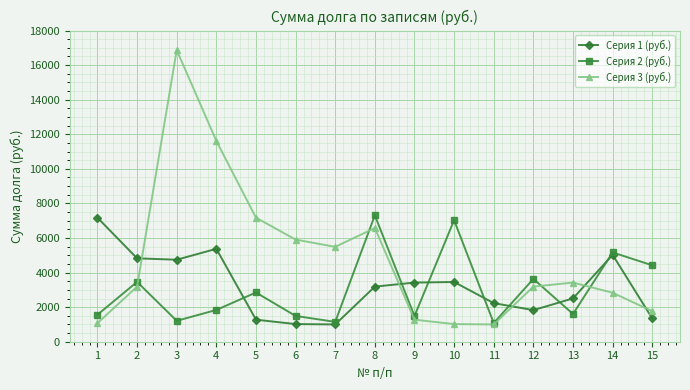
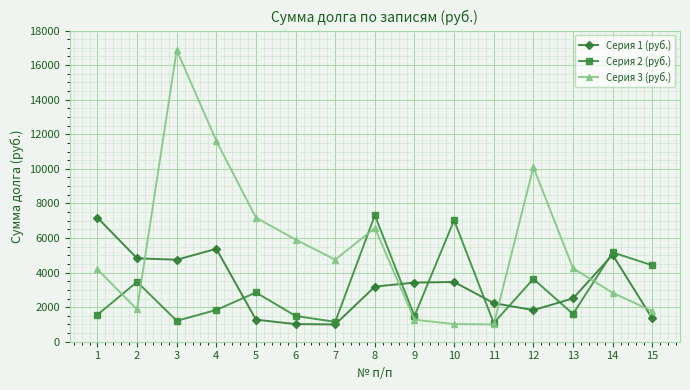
Серия 3 (руб.), 1: 1100 -> 4200
Серия 3 (руб.), 2: 3200 -> 1900
Серия 3 (руб.), 7: 5500 -> 4700
Серия 3 (руб.), 12: 3200 -> 10100
Серия 3 (руб.), 13: 3400 -> 4300
